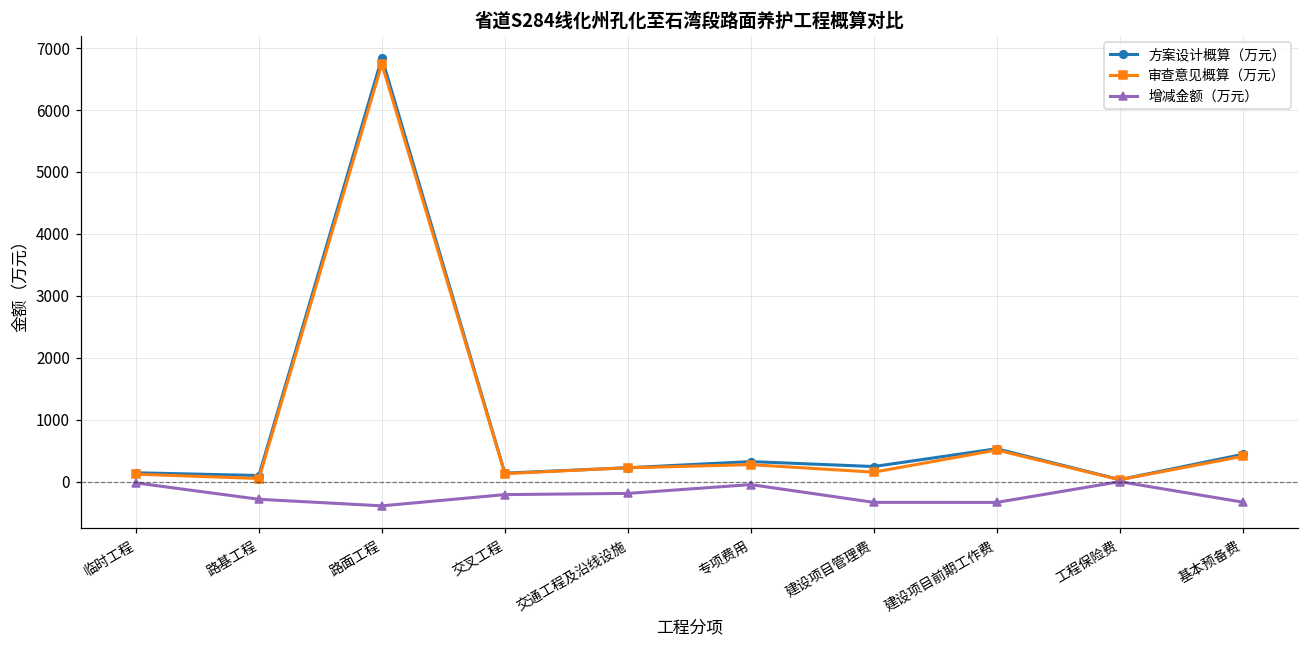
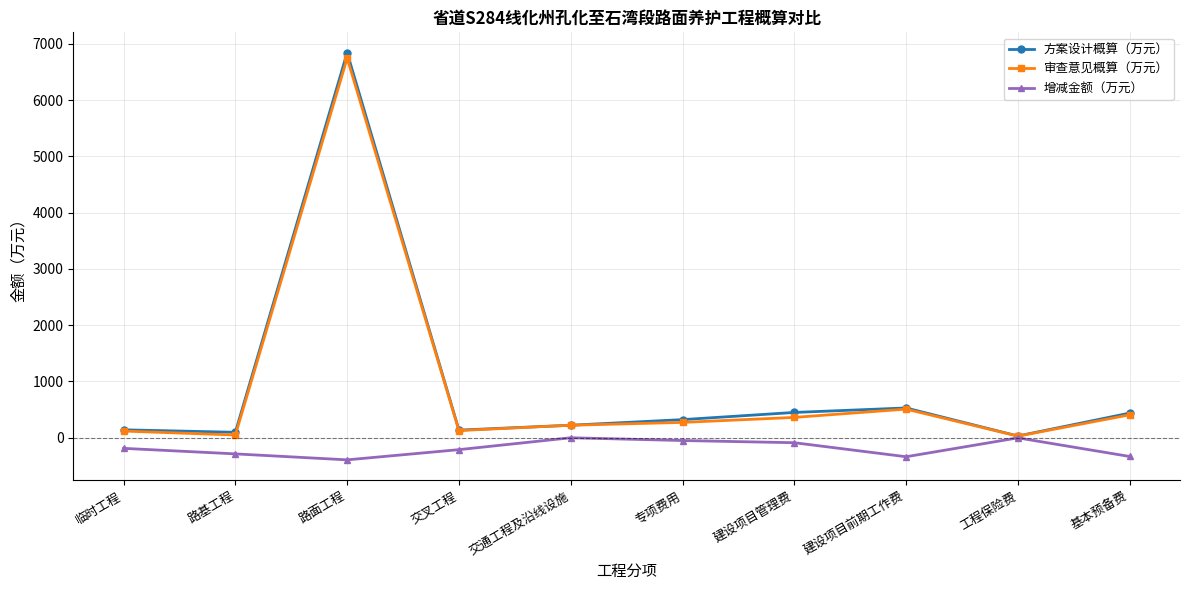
增减金额（万元）, 临时工程: 0 -> -200
增减金额（万元）, 交通工程及沿线设施: -200 -> 0
方案设计概算（万元）, 建设项目管理费: 200 -> 400
审查意见概算（万元）, 建设项目管理费: 200 -> 400
增减金额（万元）, 建设项目管理费: -300 -> -100
